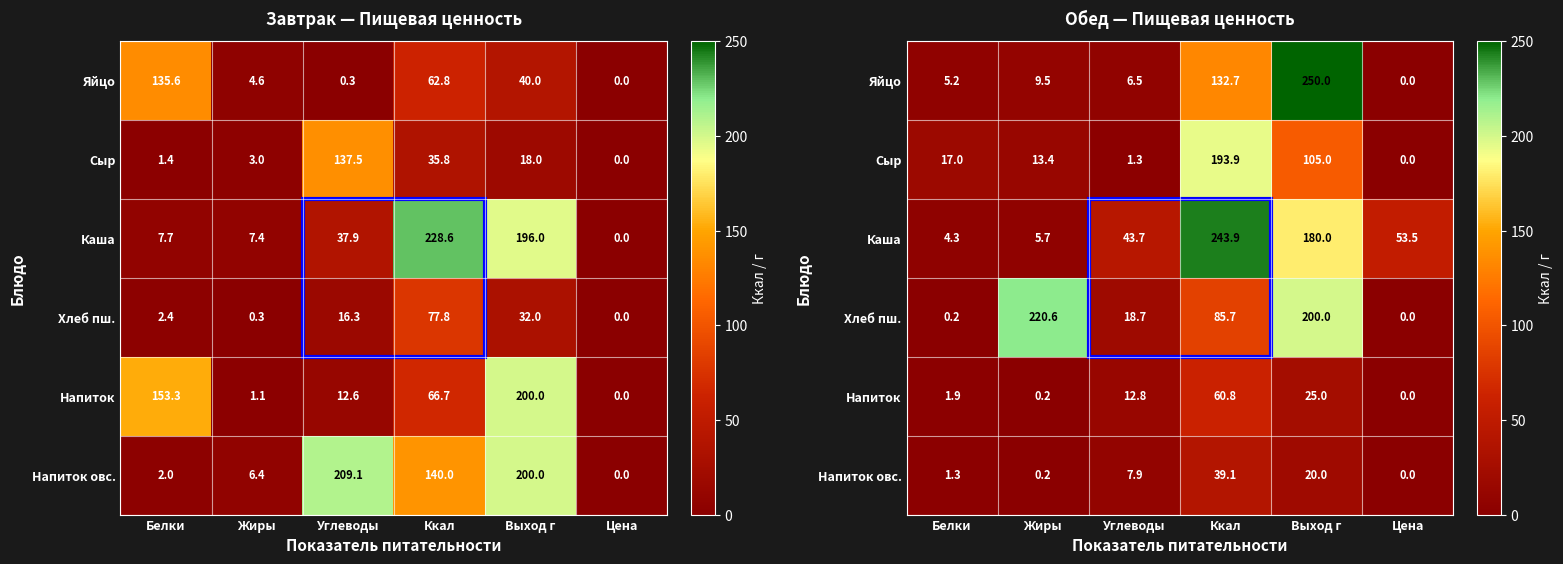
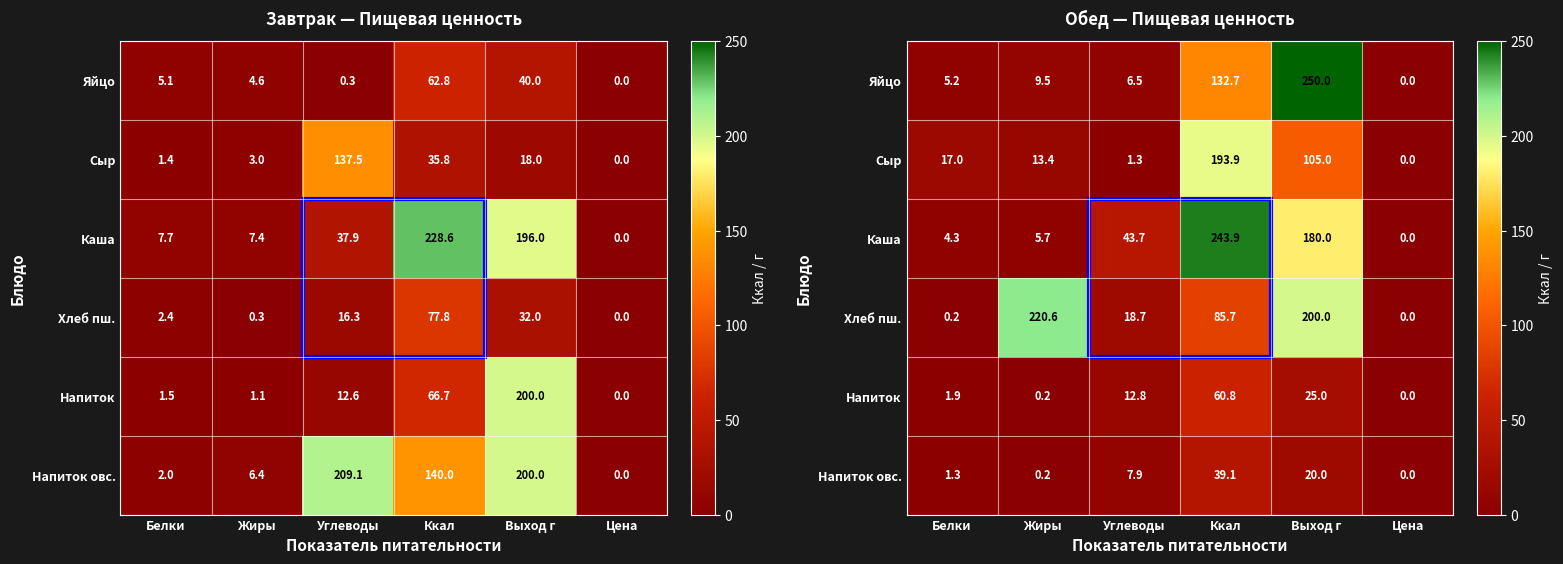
Завтрак — Пищевая ценность, Яйцо, Белки: 135.6 -> 5.1
Завтрак — Пищевая ценность, Напиток, Белки: 153.3 -> 1.5
Обед — Пищевая ценность, Каша, Цена: 53.5 -> 0.0
